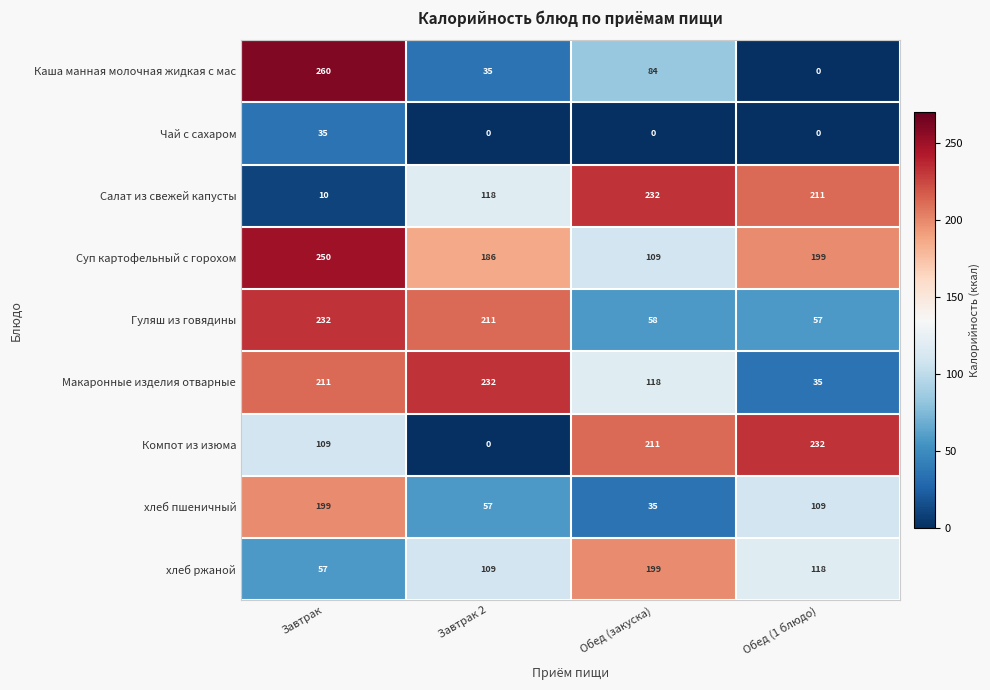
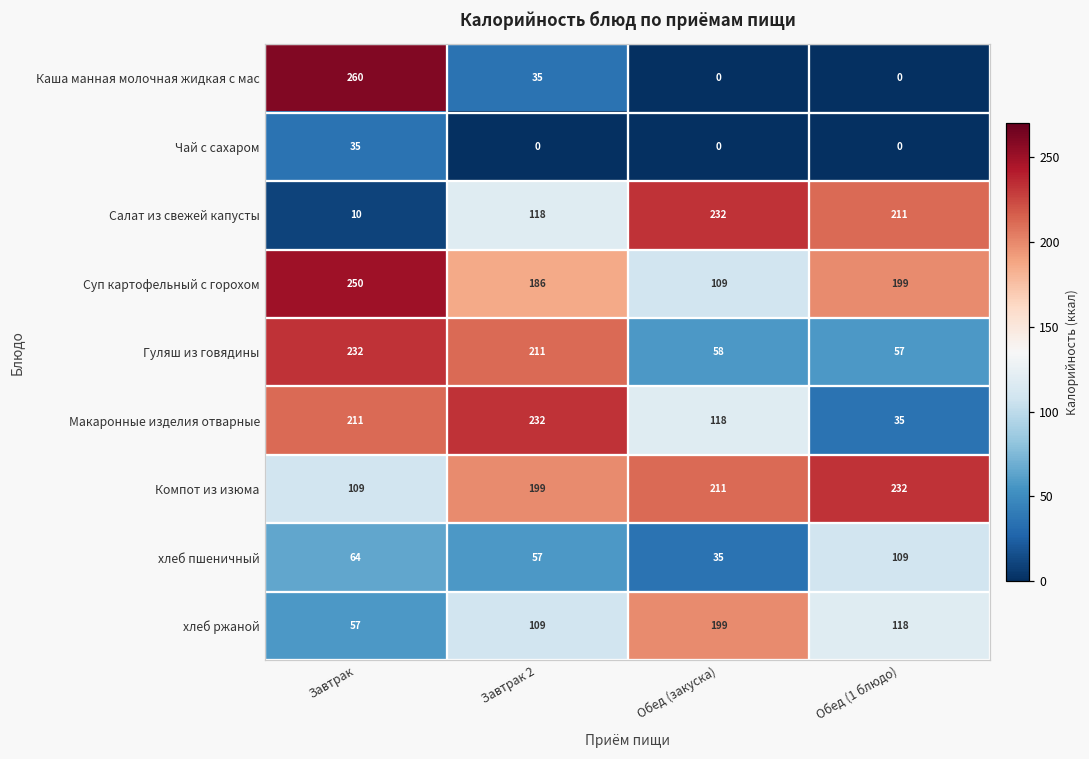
Каша манная молочная жидкая с мас, Обед (закуска): 84 -> 0
Компот из изюма, Завтрак 2: 0 -> 199
хлеб пшеничный, Завтрак: 199 -> 64
